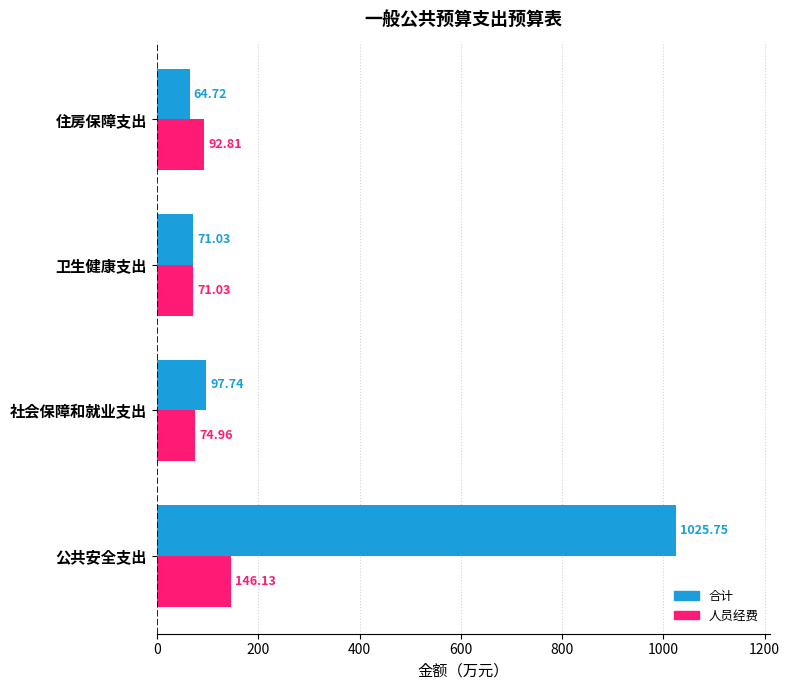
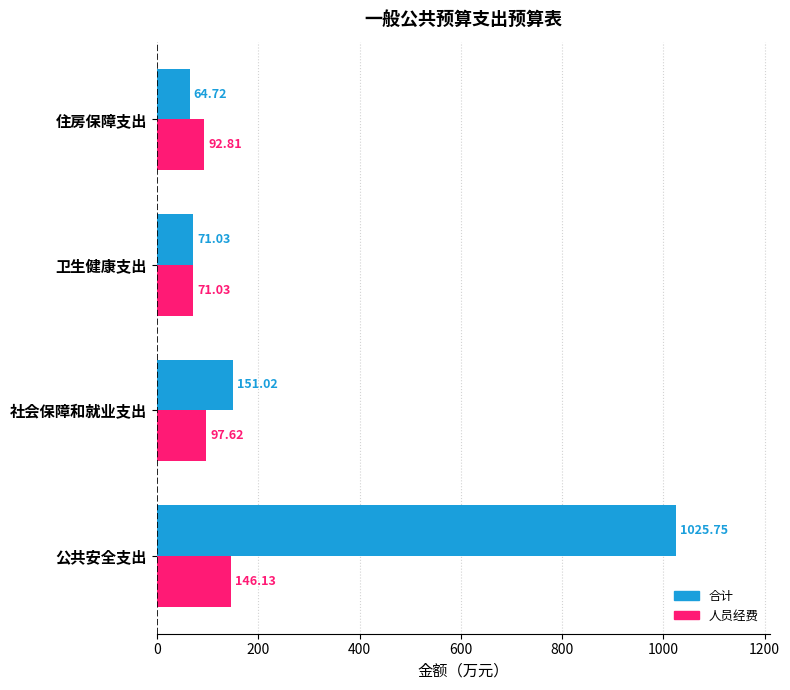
合计, 社会保障和就业支出: 97.74 -> 151.02
人员经费, 社会保障和就业支出: 74.96 -> 97.62
